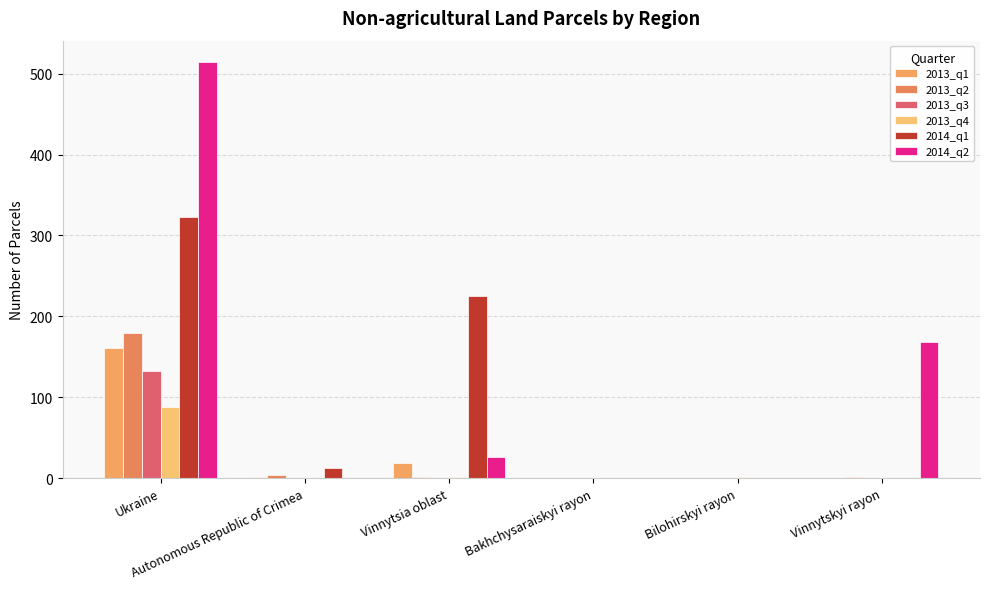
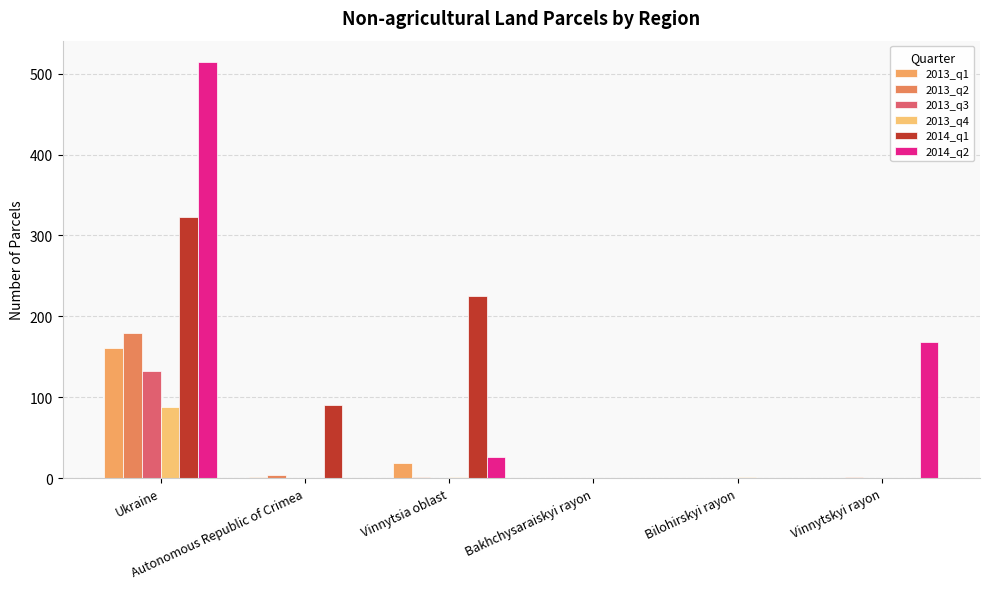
2014_q1, Autonomous Republic of Crimea: 10 -> 90
